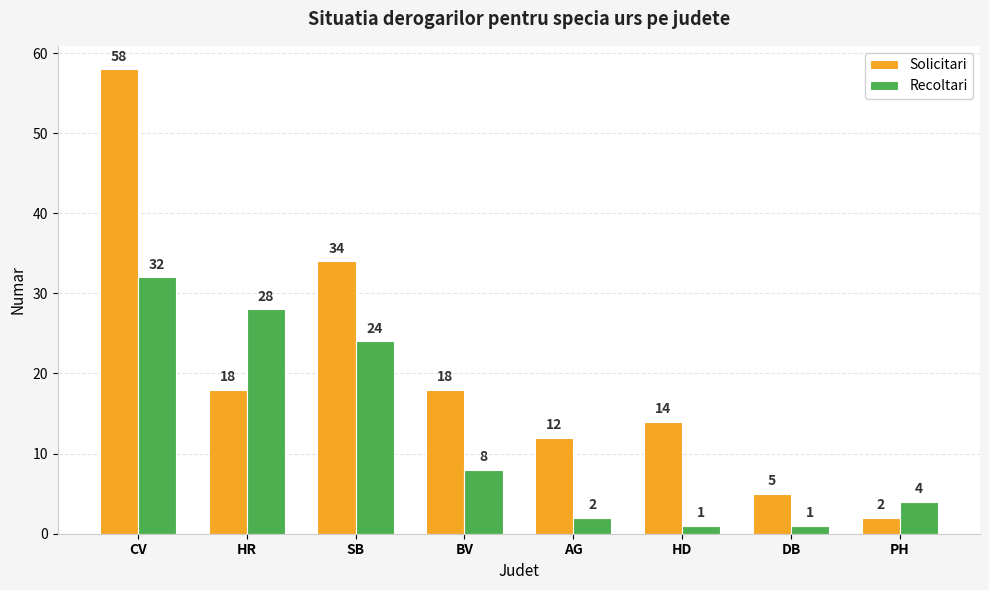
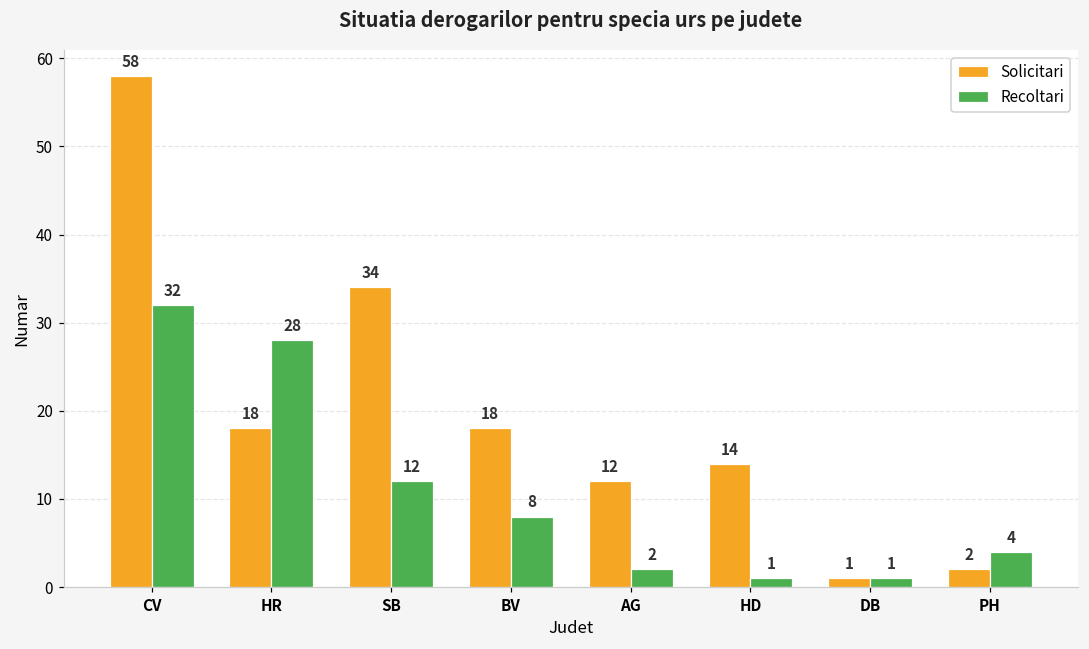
Recoltari, SB: 24 -> 12
Solicitari, DB: 5 -> 1
